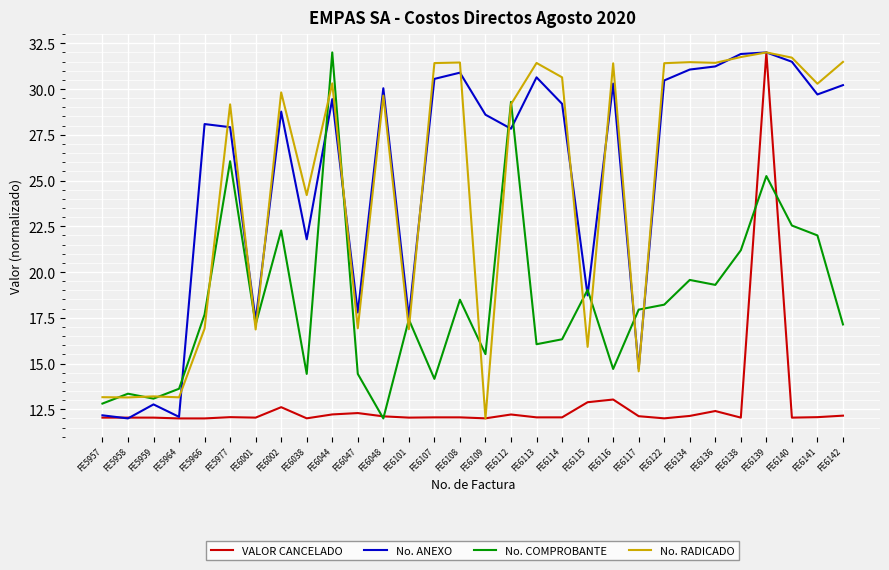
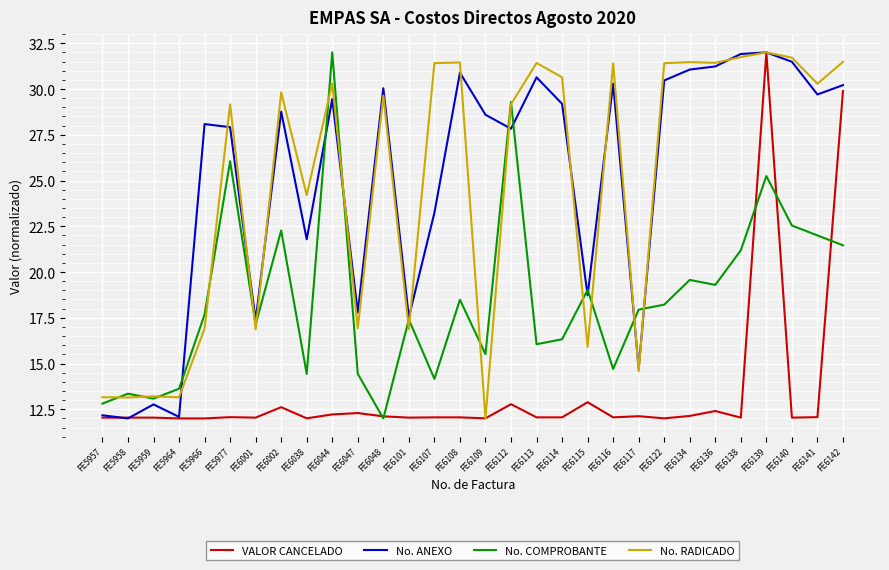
No. ANEXO, FE6107: 30.6 -> 23.2
VALOR CANCELADO, FE6112: 12.2 -> 12.8
VALOR CANCELADO, FE6116: 13.0 -> 12.1
VALOR CANCELADO, FE6142: 12.2 -> 29.9
No. COMPROBANTE, FE6142: 17.1 -> 21.5
